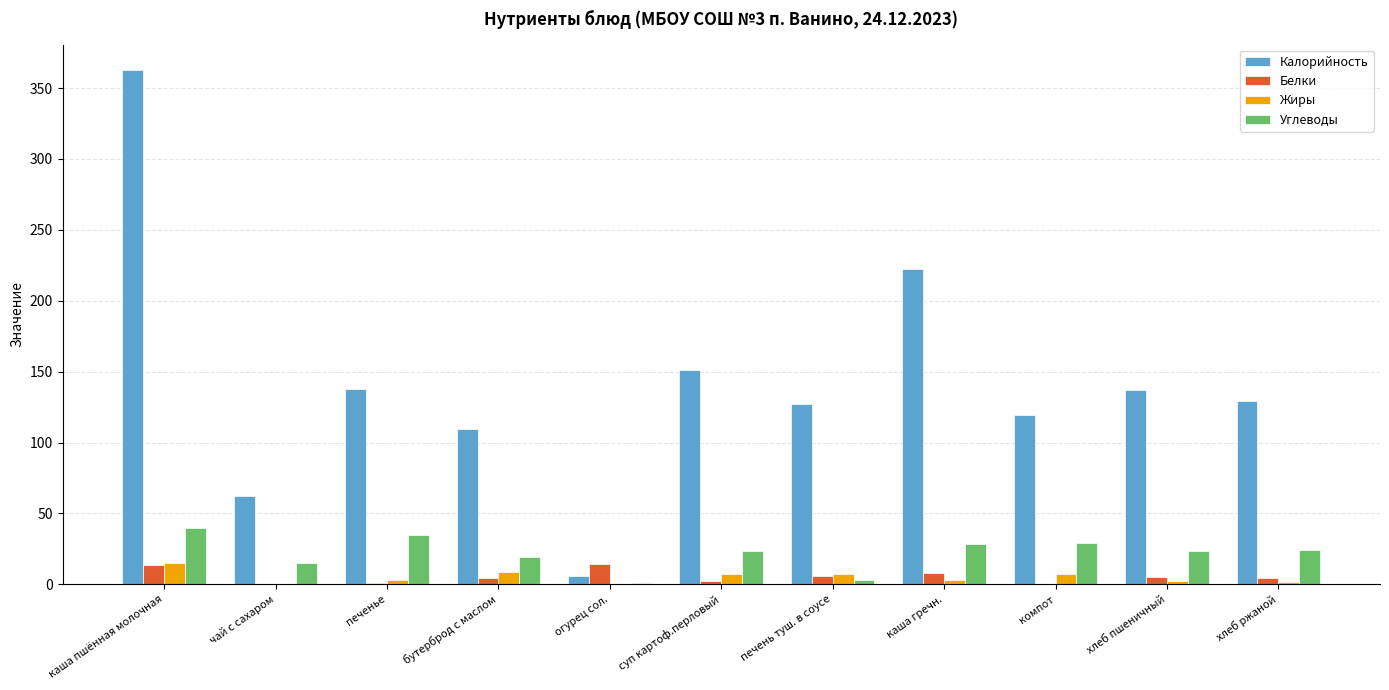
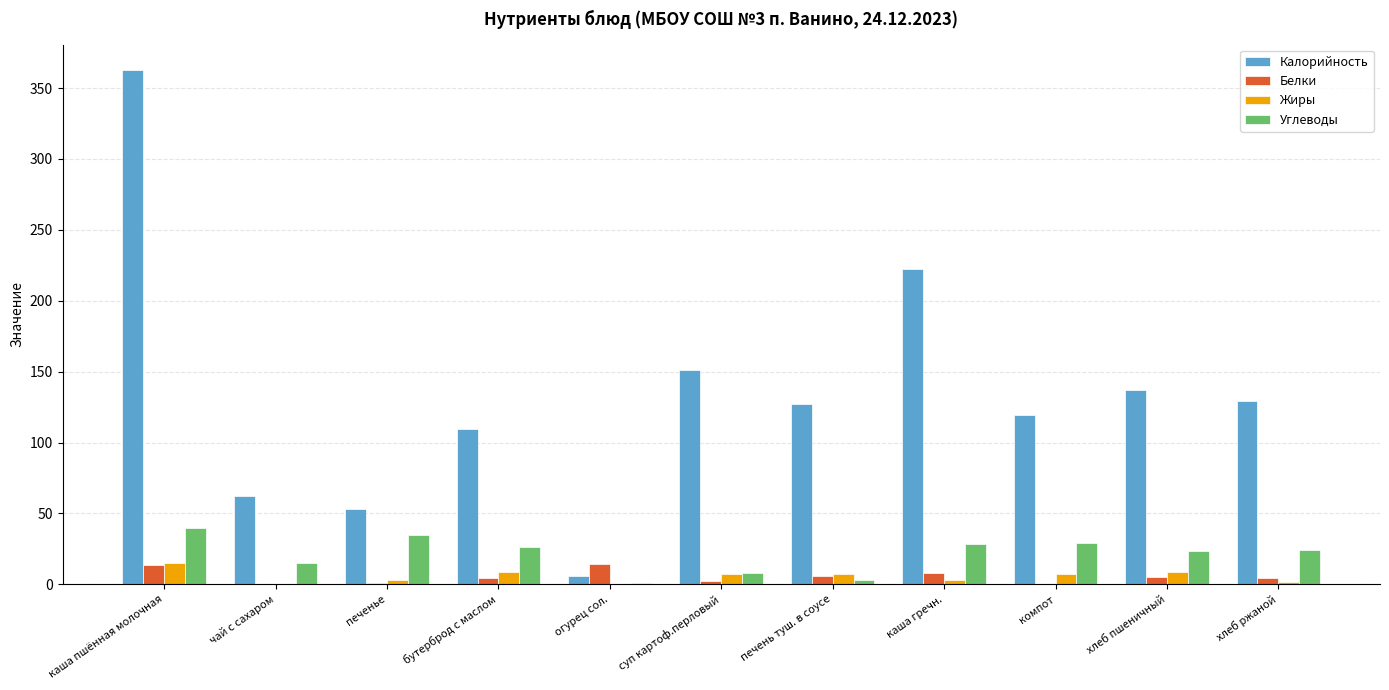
Калорийность, печенье: 138 -> 53
Углеводы, бутерброд с маслом: 19 -> 26
Углеводы, суп картоф.перловый: 23 -> 8
Жиры, хлеб пшеничный: 2 -> 9
